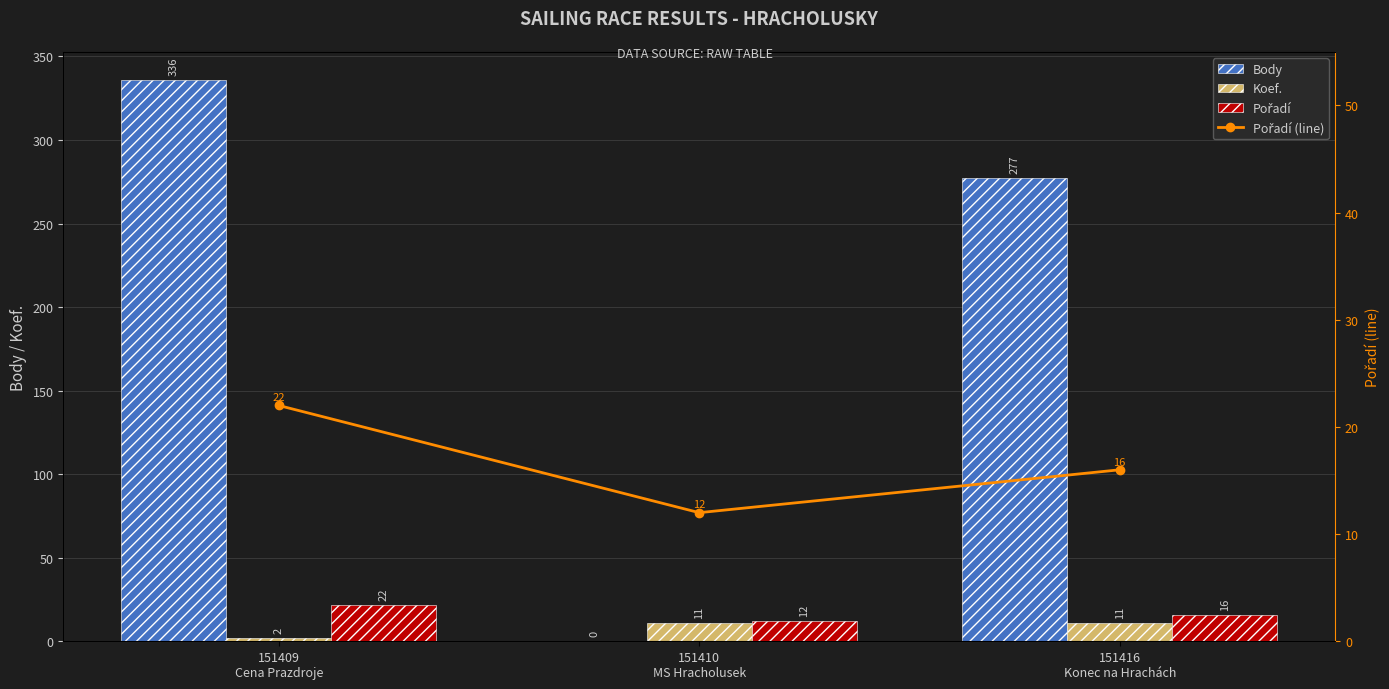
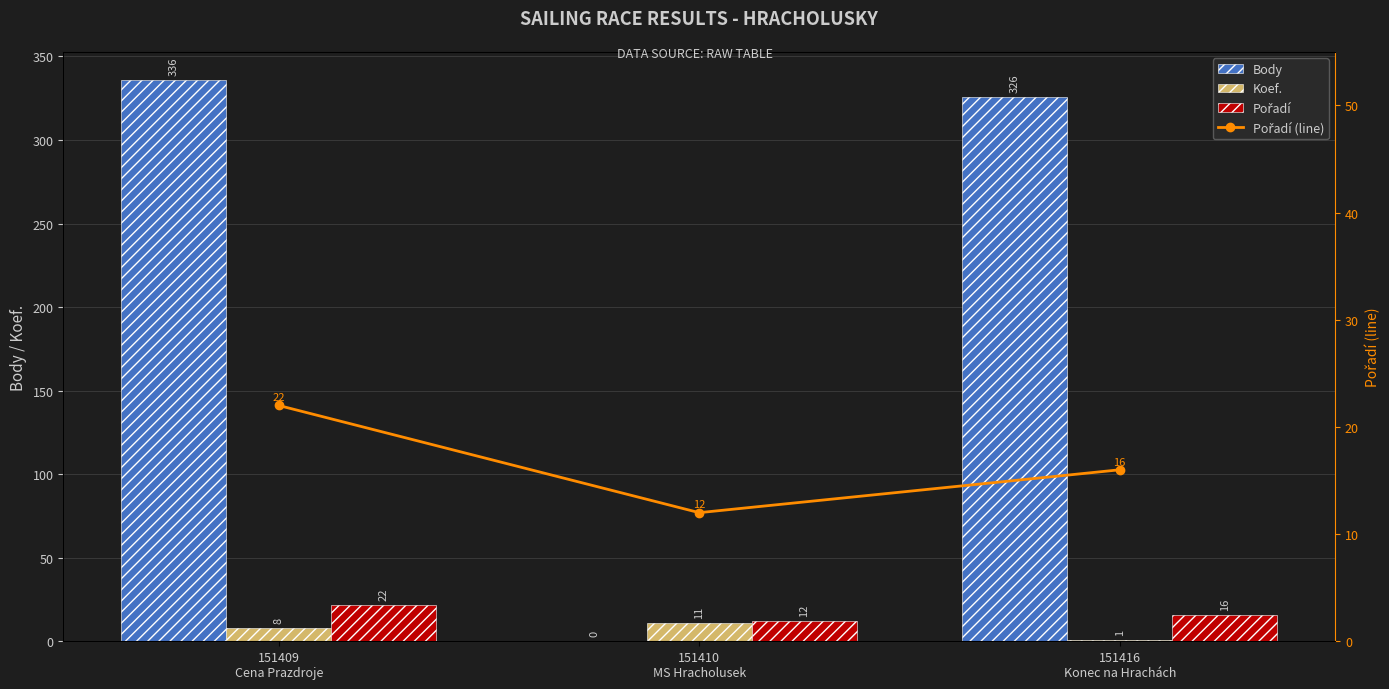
Koef., 151409 Cena Prazdroje: 2 -> 8
Body, 151416 Konec na Hrachách: 277 -> 326
Koef., 151416 Konec na Hrachách: 11 -> 1
